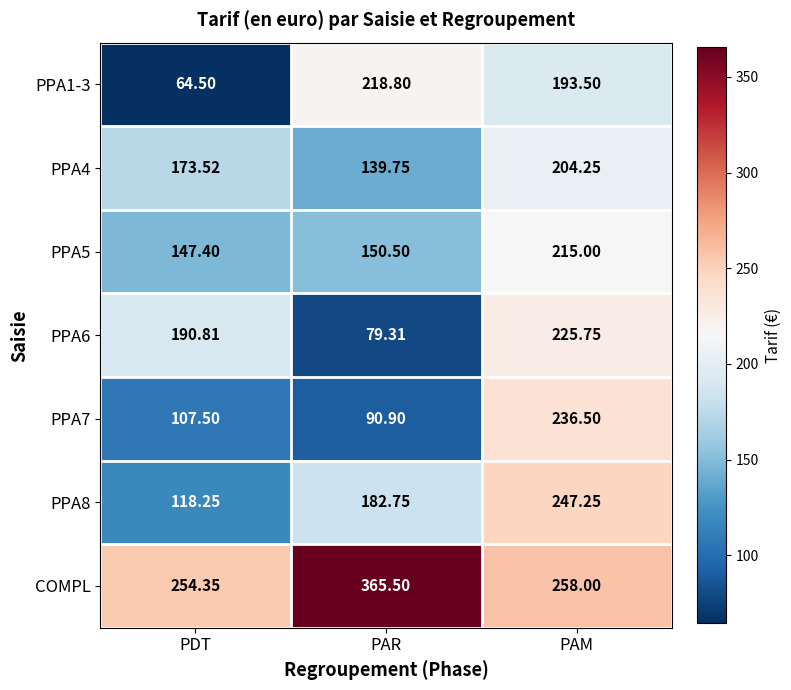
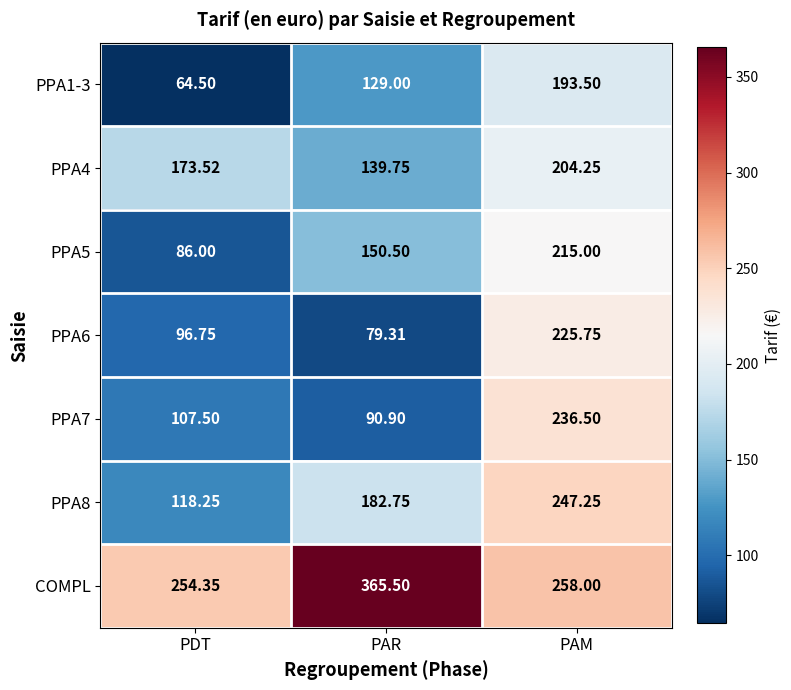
PPA1-3, PAR: 218.80 -> 129.00
PPA5, PDT: 147.40 -> 86.00
PPA6, PDT: 190.81 -> 96.75
